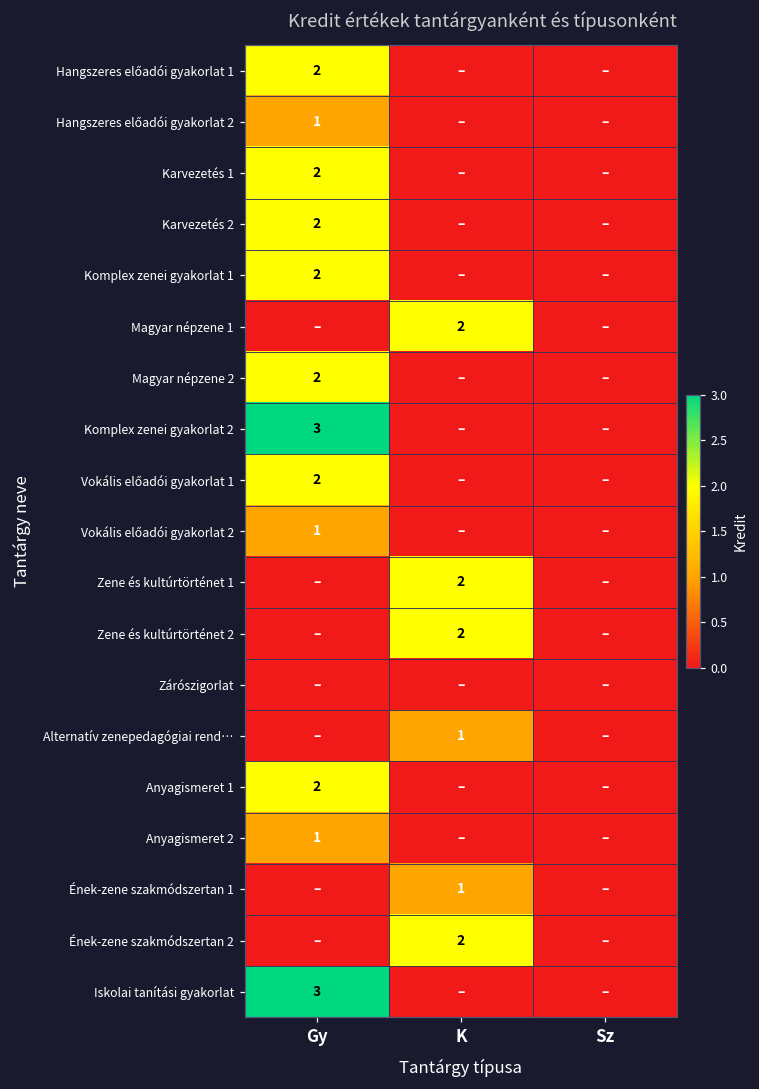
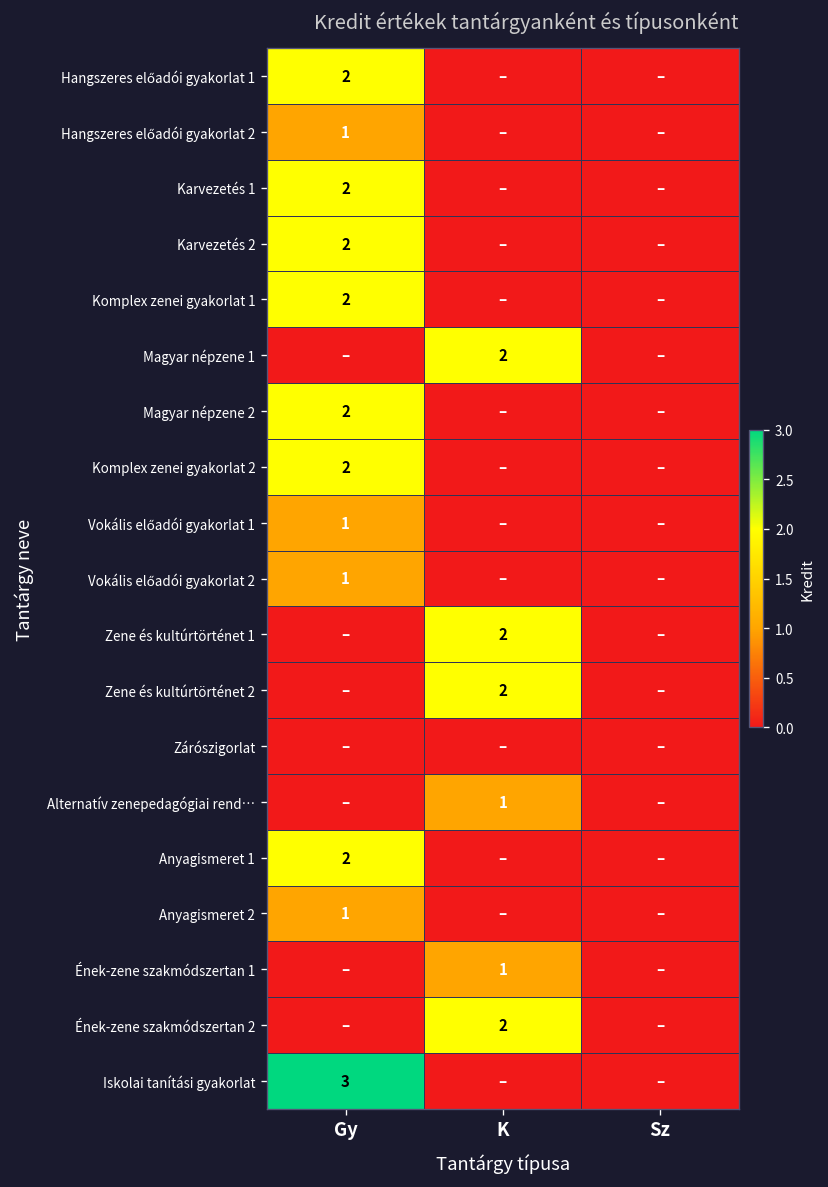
Komplex zenei gyakorlat 2, Gy: 3 -> 2
Vokális előadói gyakorlat 1, Gy: 2 -> 1
